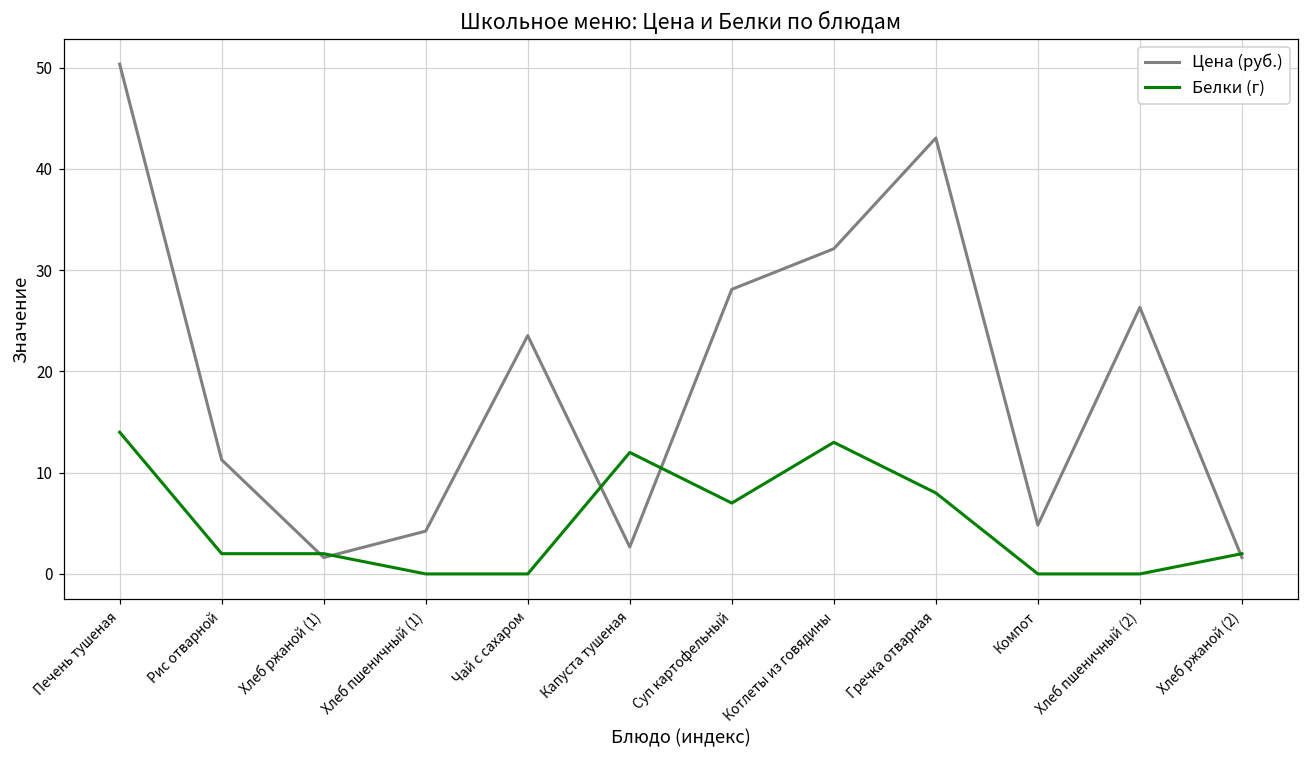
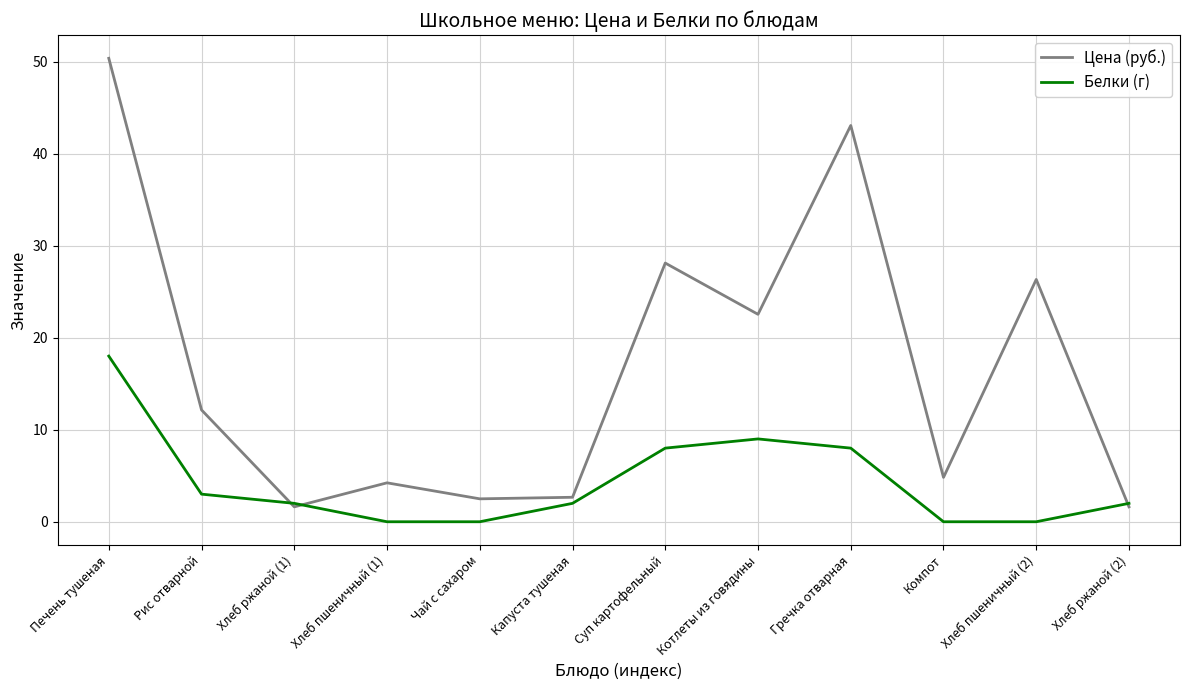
Белки (г), Печень тушеная: 14 -> 18
Цена (руб.), Рис отварной: 11 -> 12
Белки (г), Рис отварной: 2 -> 3
Цена (руб.), Чай с сахаром: 24 -> 2
Белки (г), Капуста тушеная: 12 -> 2
Белки (г), Суп картофельный: 7 -> 8
Цена (руб.), Котлеты из говядины: 32 -> 23
Белки (г), Котлеты из говядины: 13 -> 9
